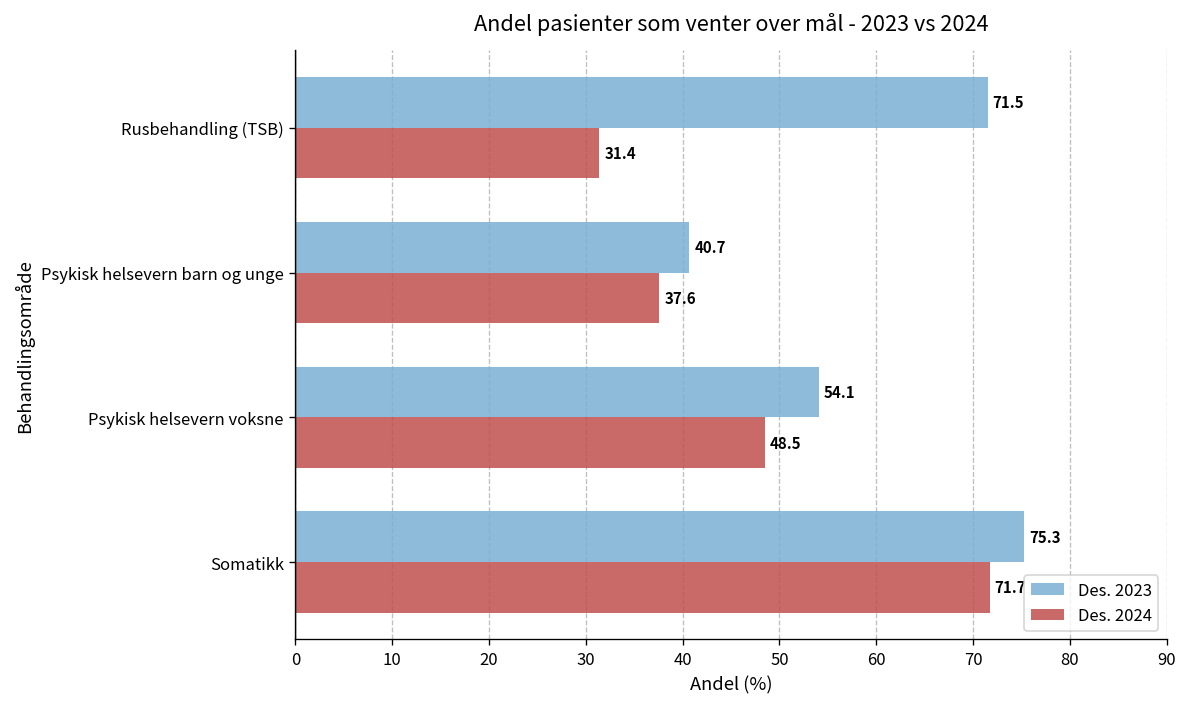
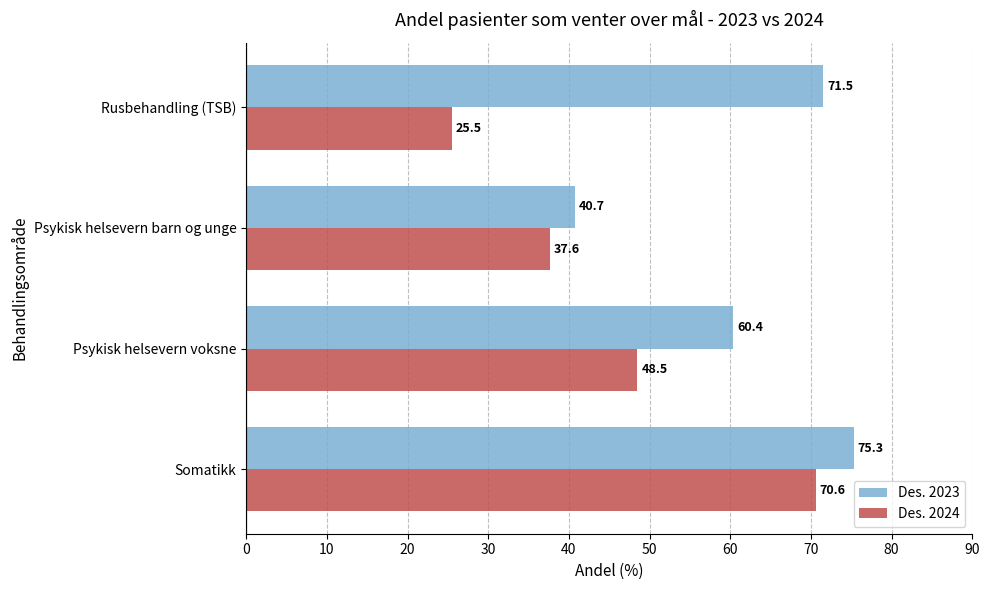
Des. 2024, Rusbehandling (TSB): 31.4 -> 25.5
Des. 2023, Psykisk helsevern voksne: 54.1 -> 60.4
Des. 2024, Somatikk: 71.7 -> 70.6
